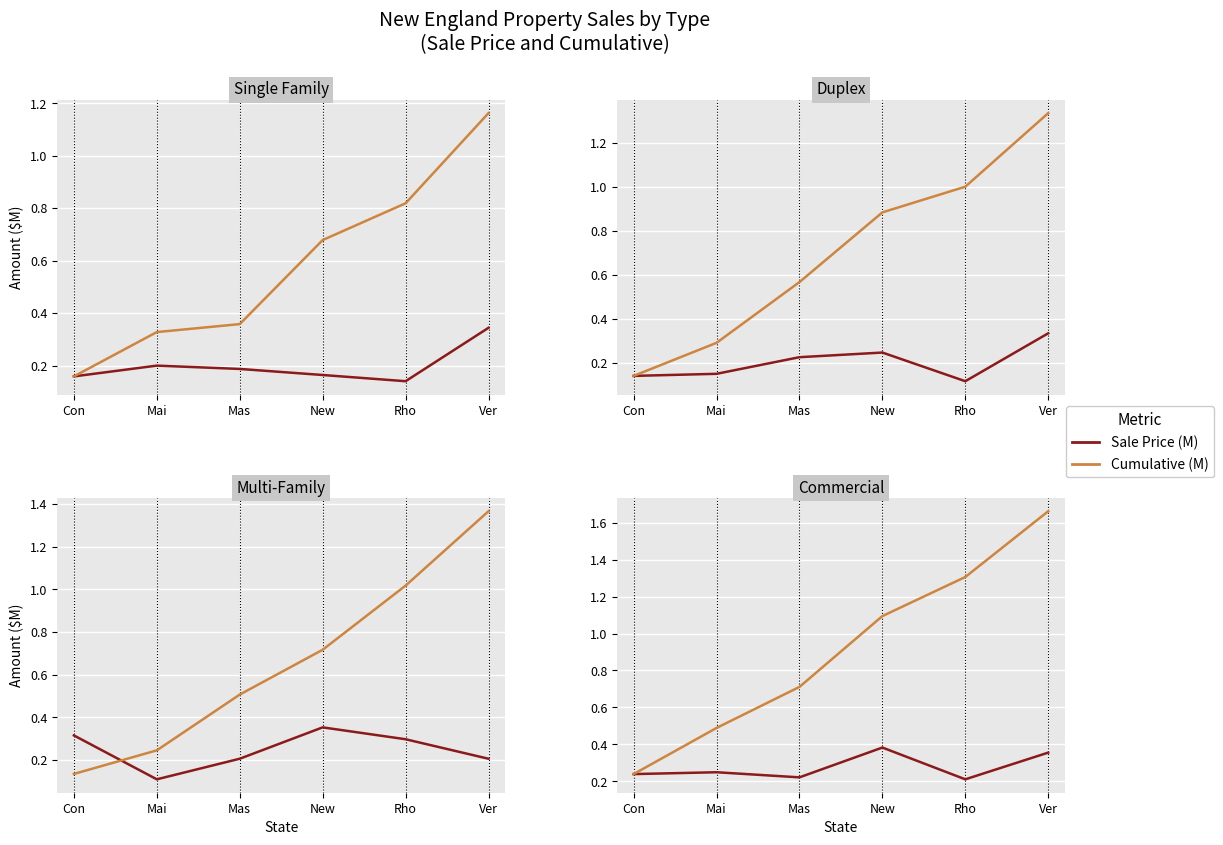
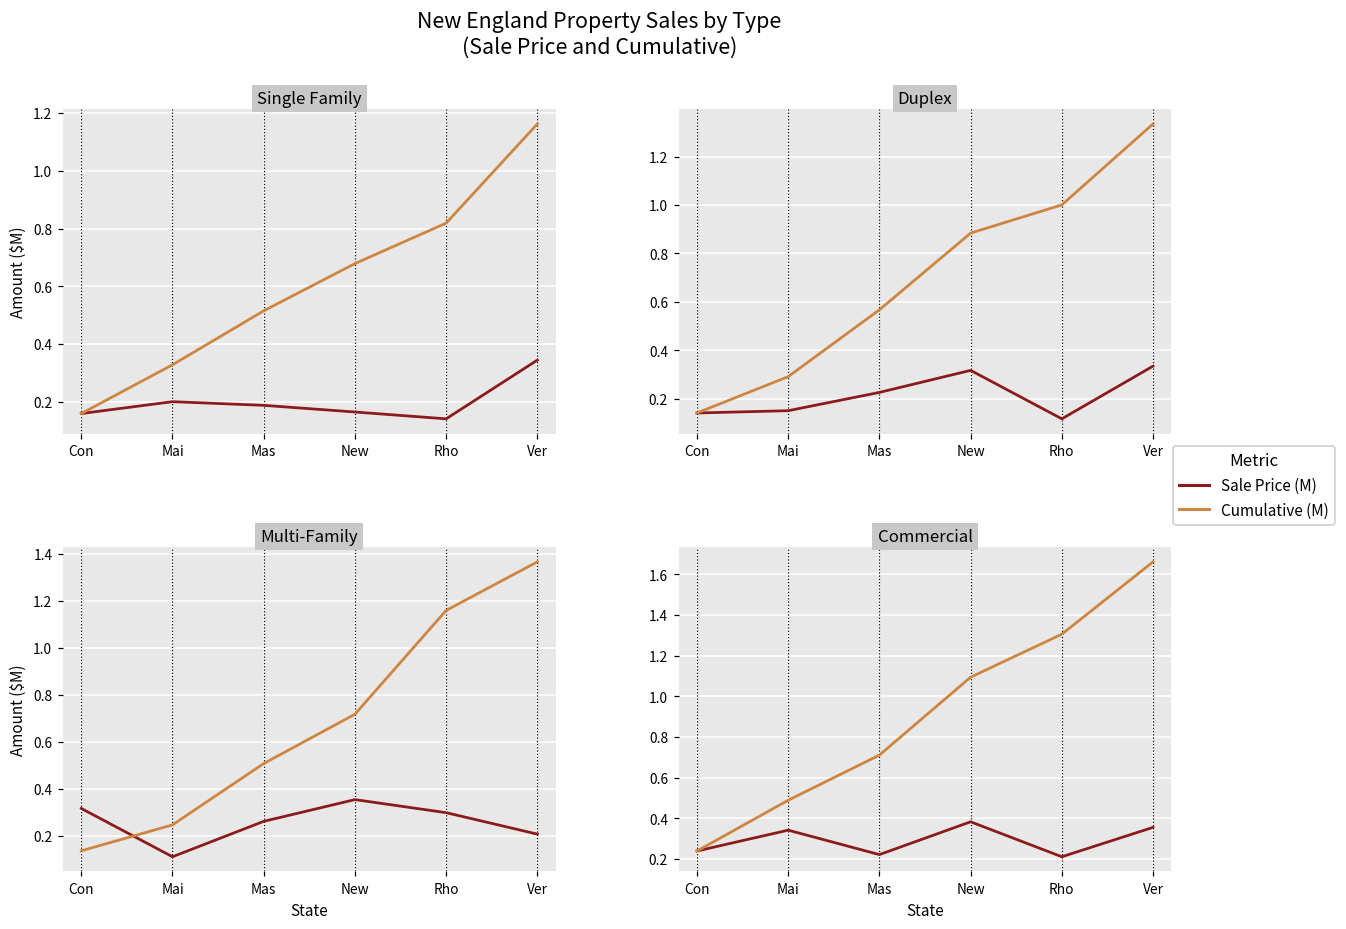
Single Family, Cumulative (M), Mas: 0.36 -> 0.51
Duplex, Sale Price (M), New: 0.25 -> 0.32
Multi-Family, Sale Price (M), Mas: 0.21 -> 0.26
Multi-Family, Cumulative (M), Rho: 1.02 -> 1.16
Commercial, Sale Price (M), Mai: 0.25 -> 0.34
